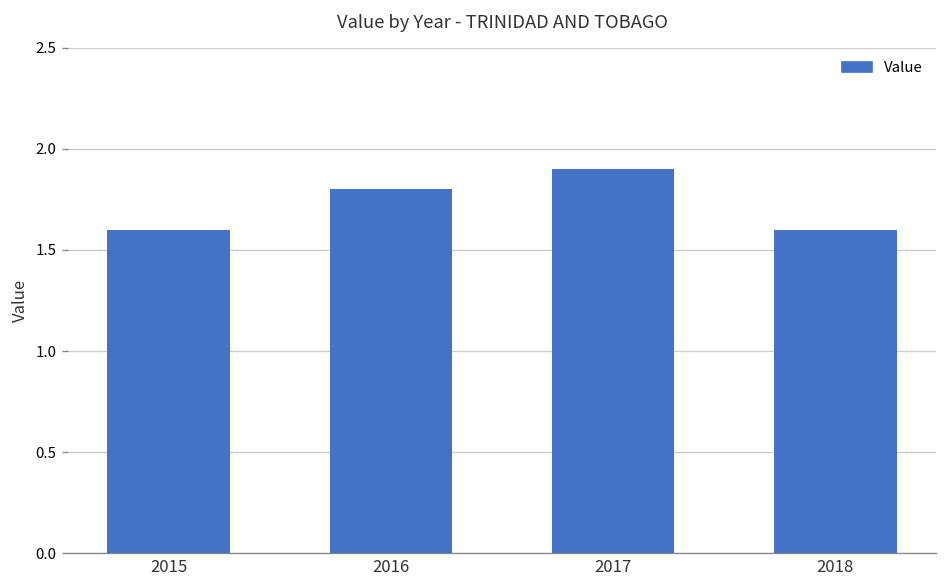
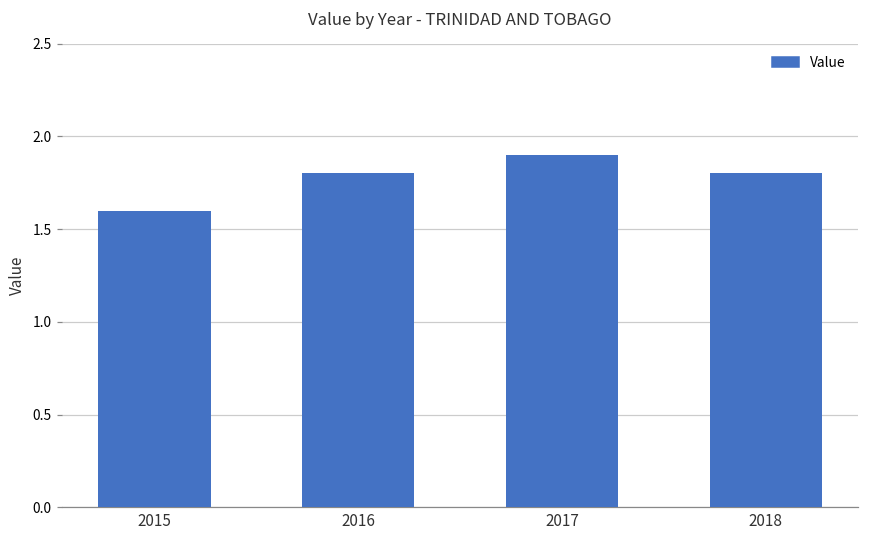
2018: 1.6 -> 1.8
